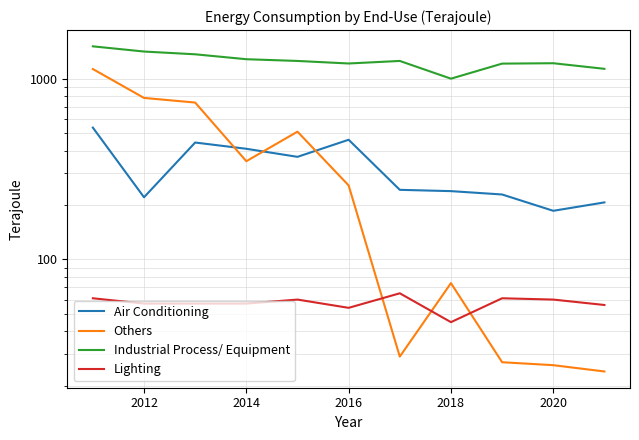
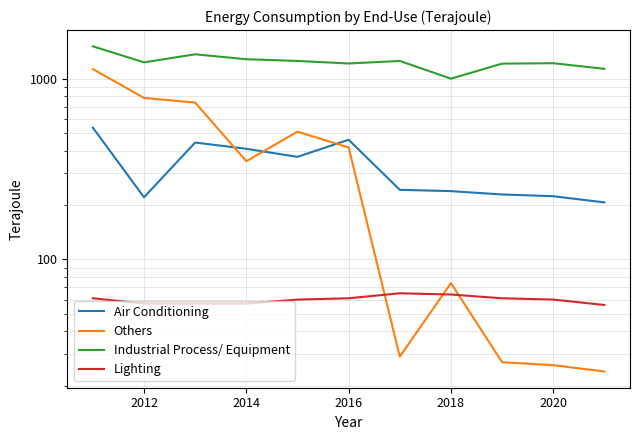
Industrial Process/ Equipment, 2012: 1400 -> 1200
Others, 2016: 260 -> 420
Lighting, 2016: 54 -> 61
Lighting, 2018: 45 -> 64
Air Conditioning, 2020: 190 -> 220
